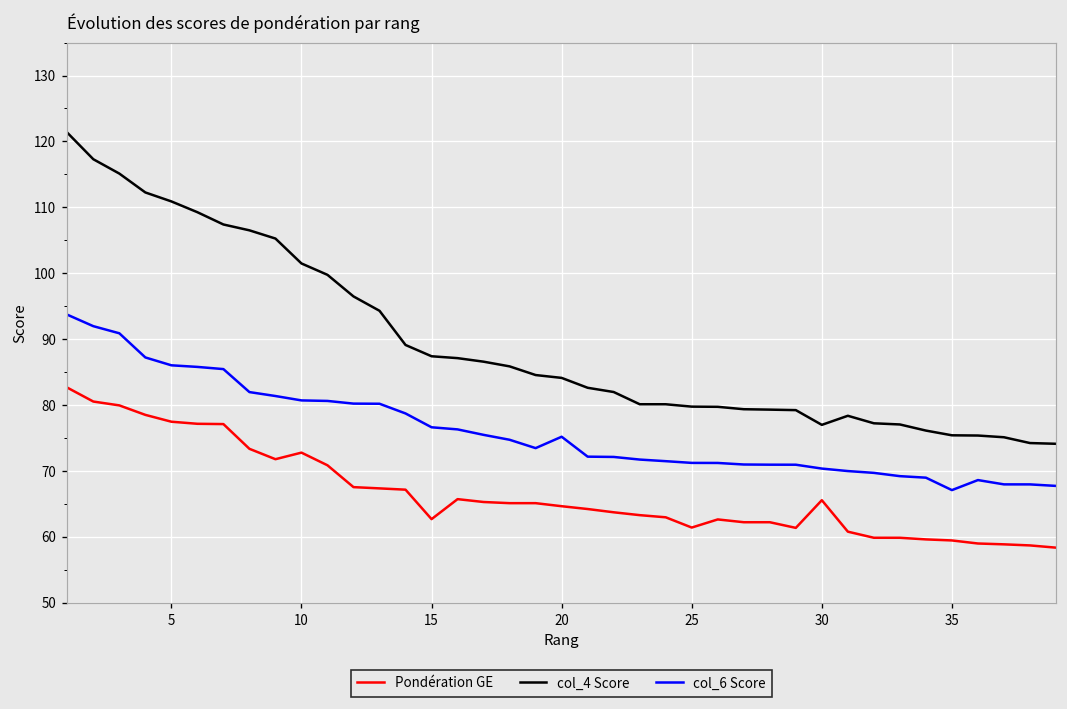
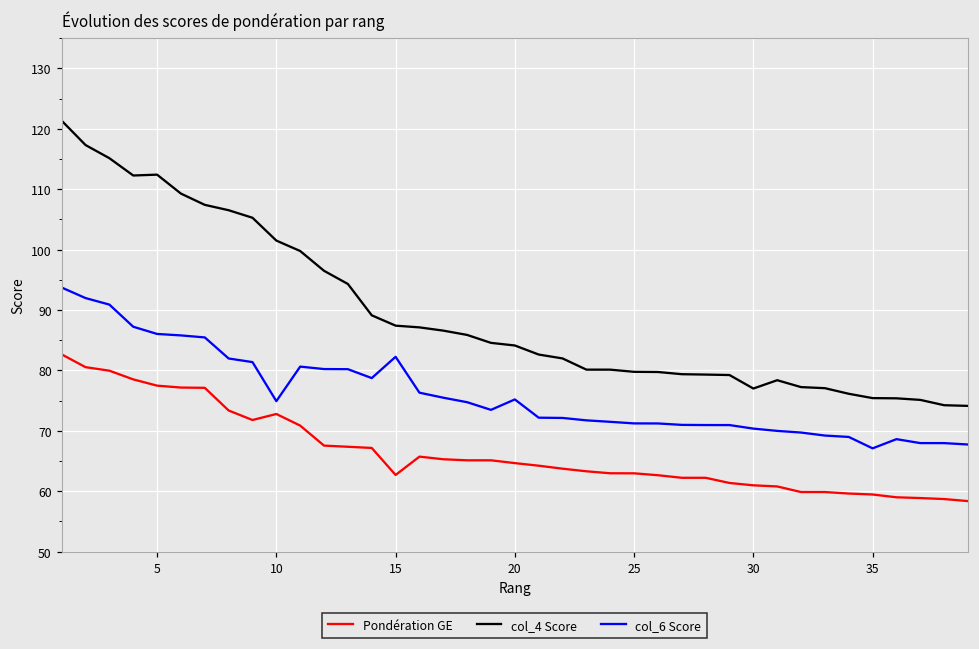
col_4 Score, 5: 111 -> 112
col_6 Score, 10: 81 -> 75
col_6 Score, 15: 77 -> 82
Pondération GE, 25: 61 -> 63
Pondération GE, 30: 66 -> 61
